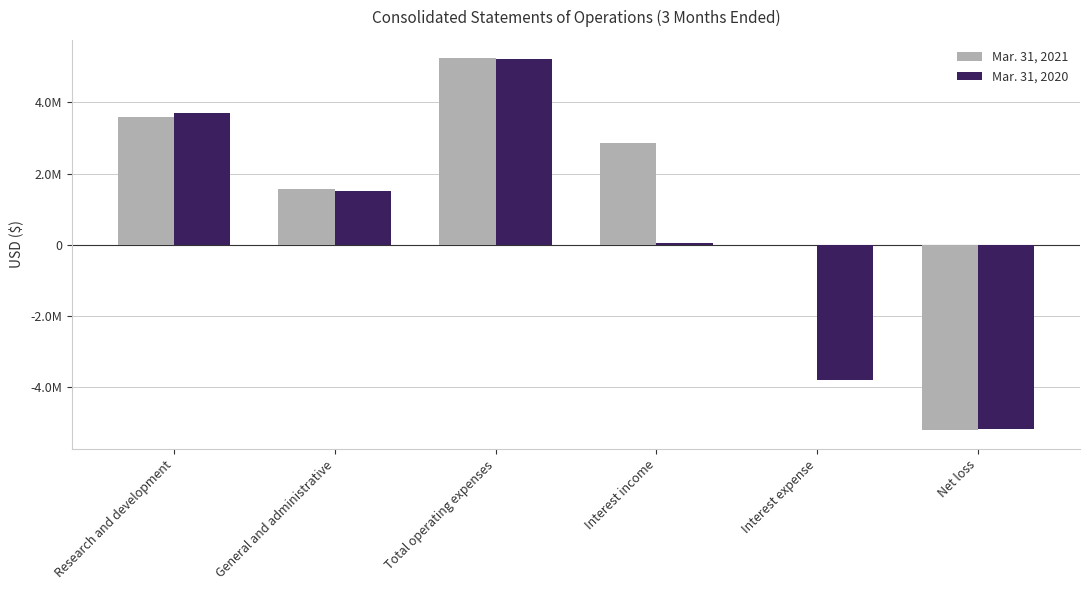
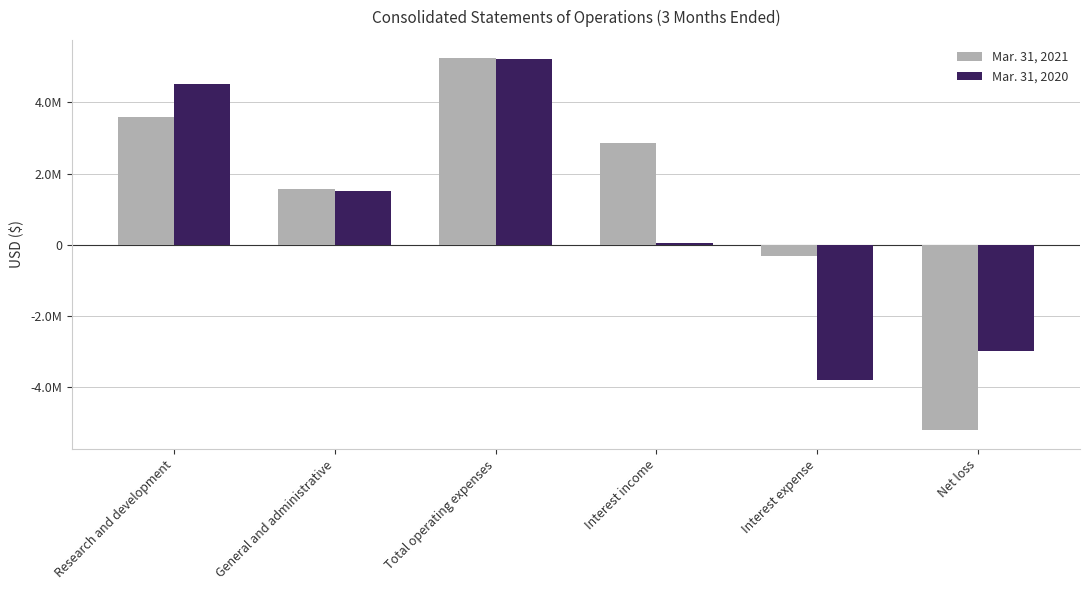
Mar. 31, 2020, Research and development: 3700000 -> 4500000
Mar. 31, 2021, Interest expense: 0 -> -300000
Mar. 31, 2020, Net loss: -5200000 -> -3000000
